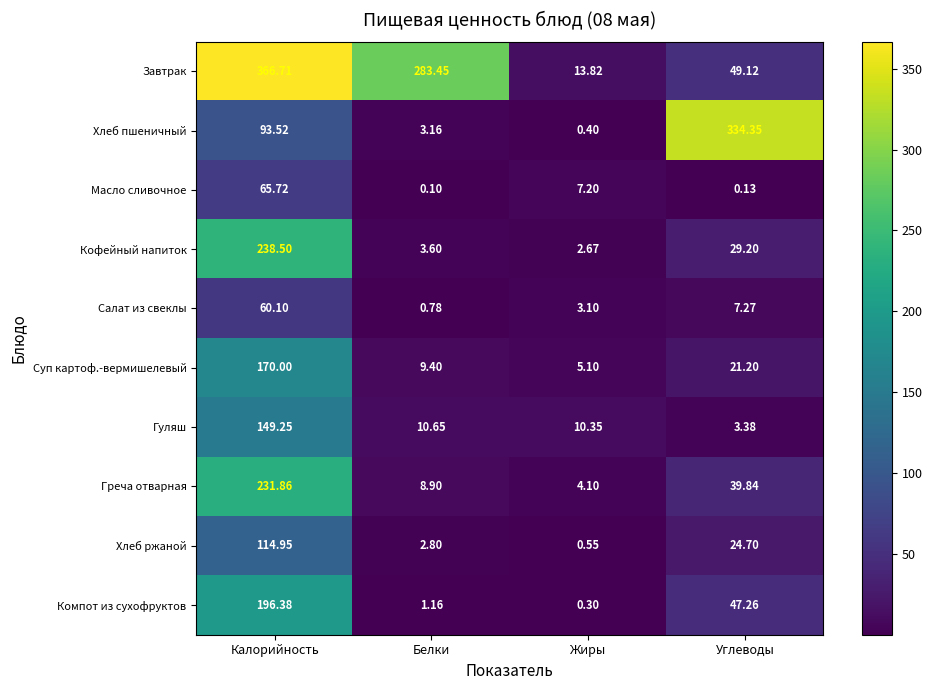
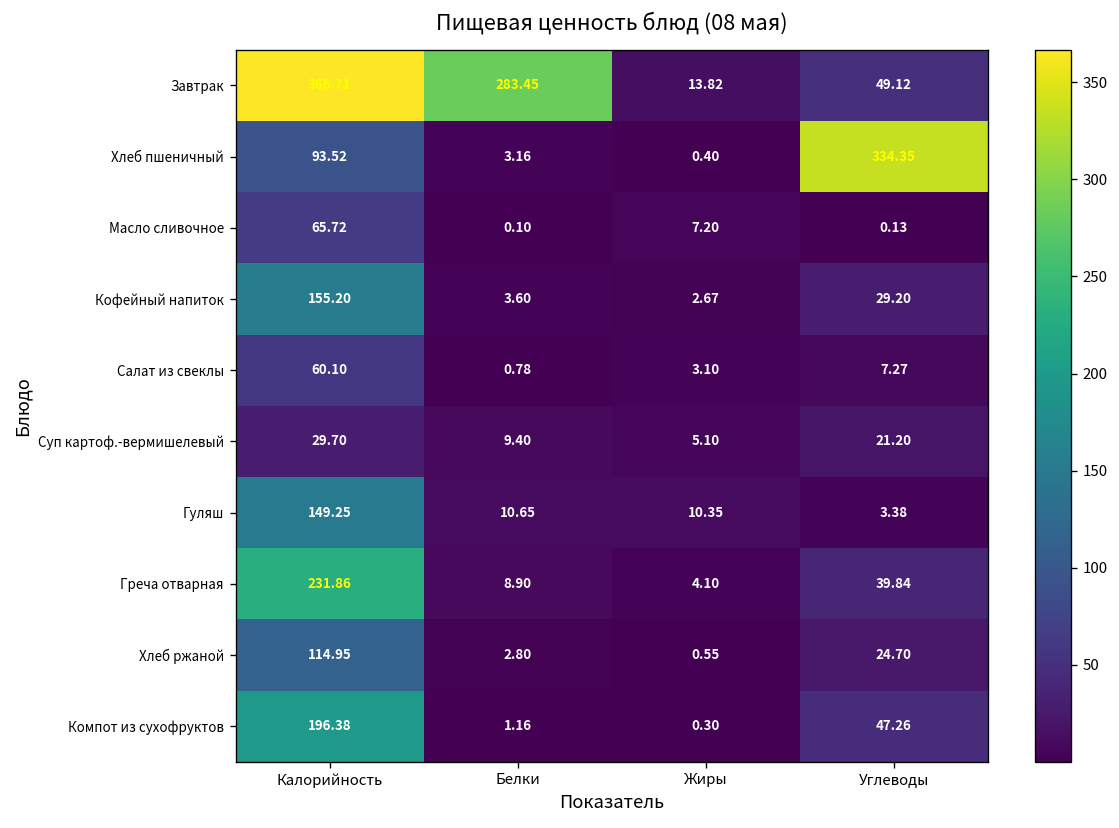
Кофейный напиток, Калорийность: 238.50 -> 155.20
Суп картоф.-вермишелевый, Калорийность: 170.00 -> 29.70
